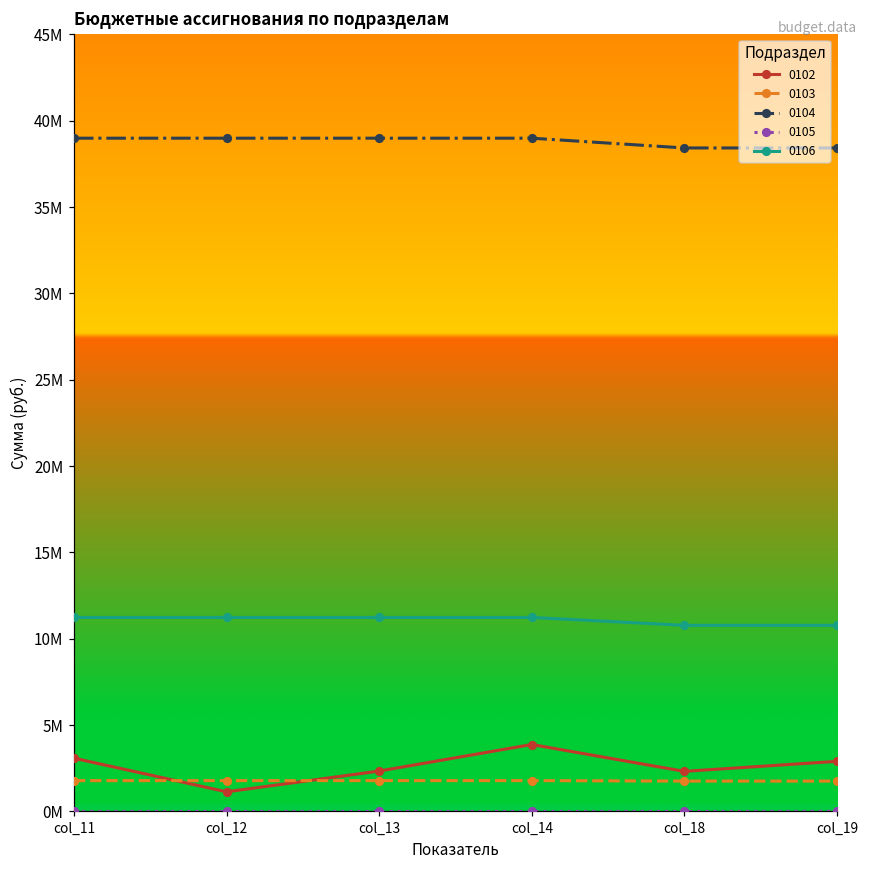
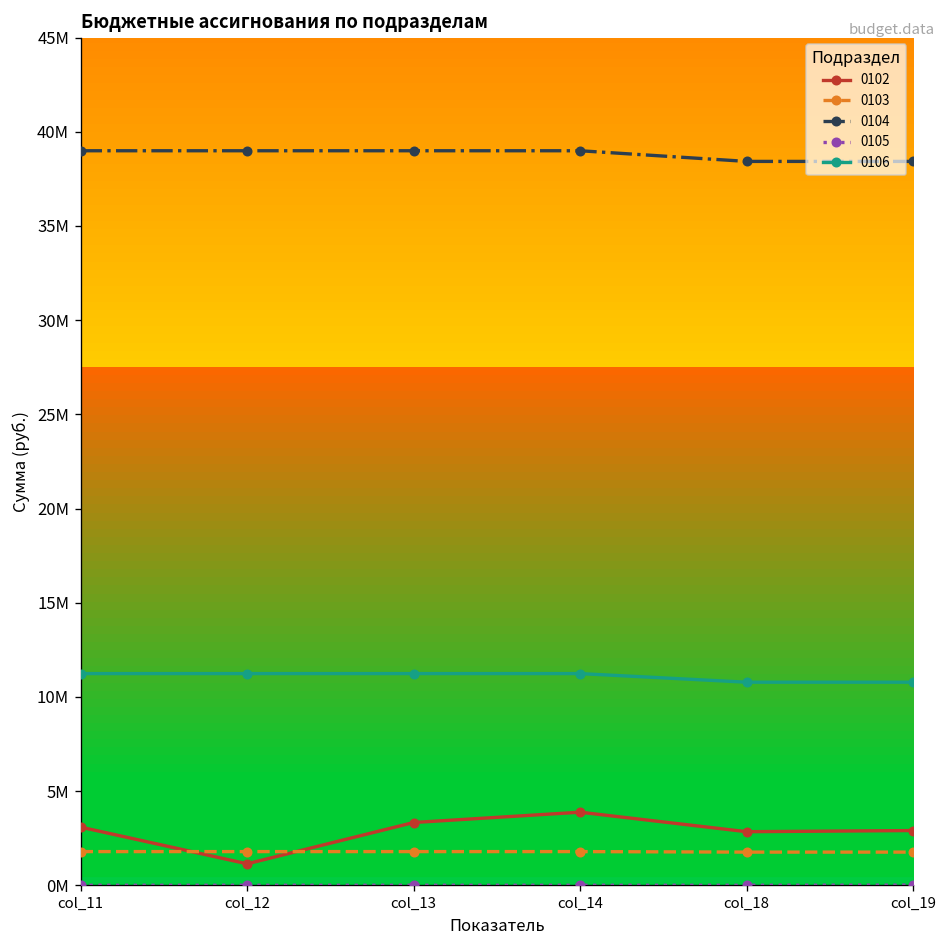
0102, col_13: 2300000 -> 3300000
0102, col_18: 2300000 -> 2800000
